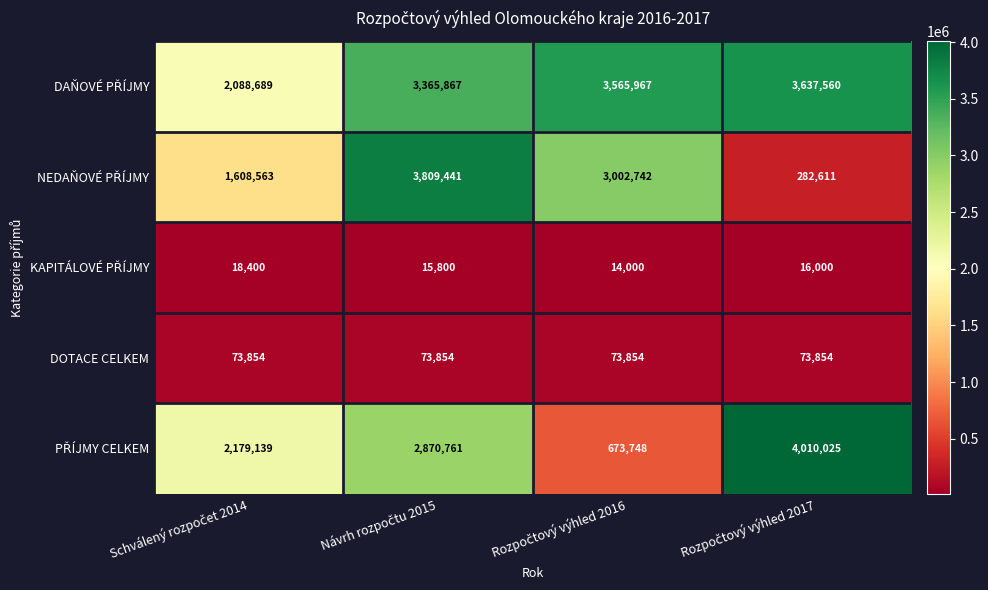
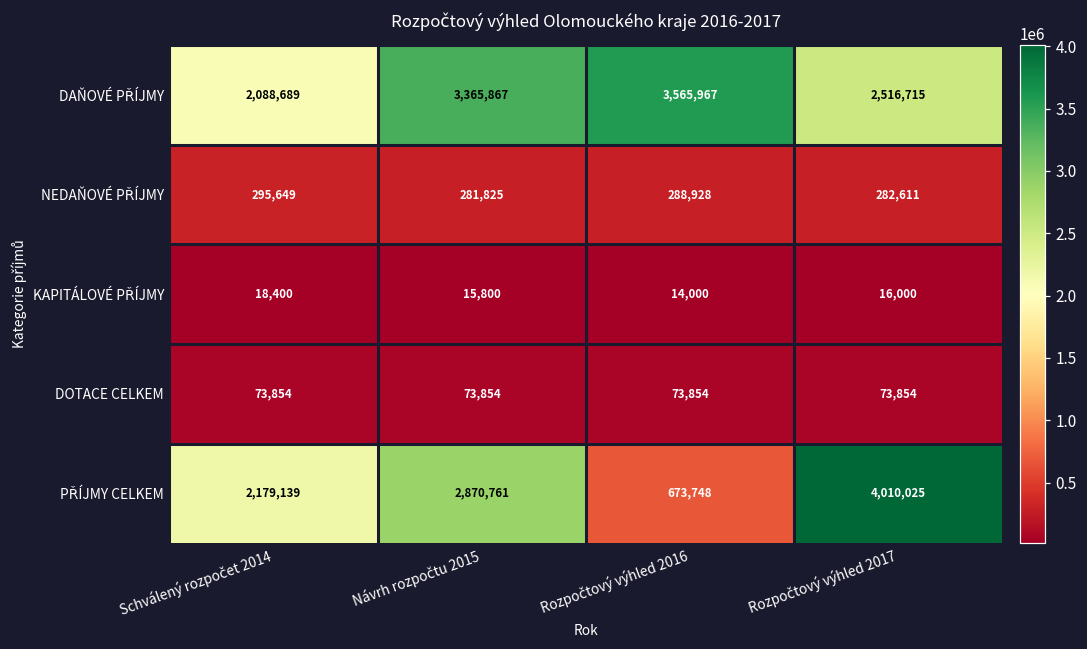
DAŇOVÉ PŘÍJMY, Rozpočtový výhled 2017: 3,637,560 -> 2,516,715
NEDAŇOVÉ PŘÍJMY, Schválený rozpočet 2014: 1,608,563 -> 295,649
NEDAŇOVÉ PŘÍJMY, Návrh rozpočtu 2015: 3,809,441 -> 281,825
NEDAŇOVÉ PŘÍJMY, Rozpočtový výhled 2016: 3,002,742 -> 288,928
